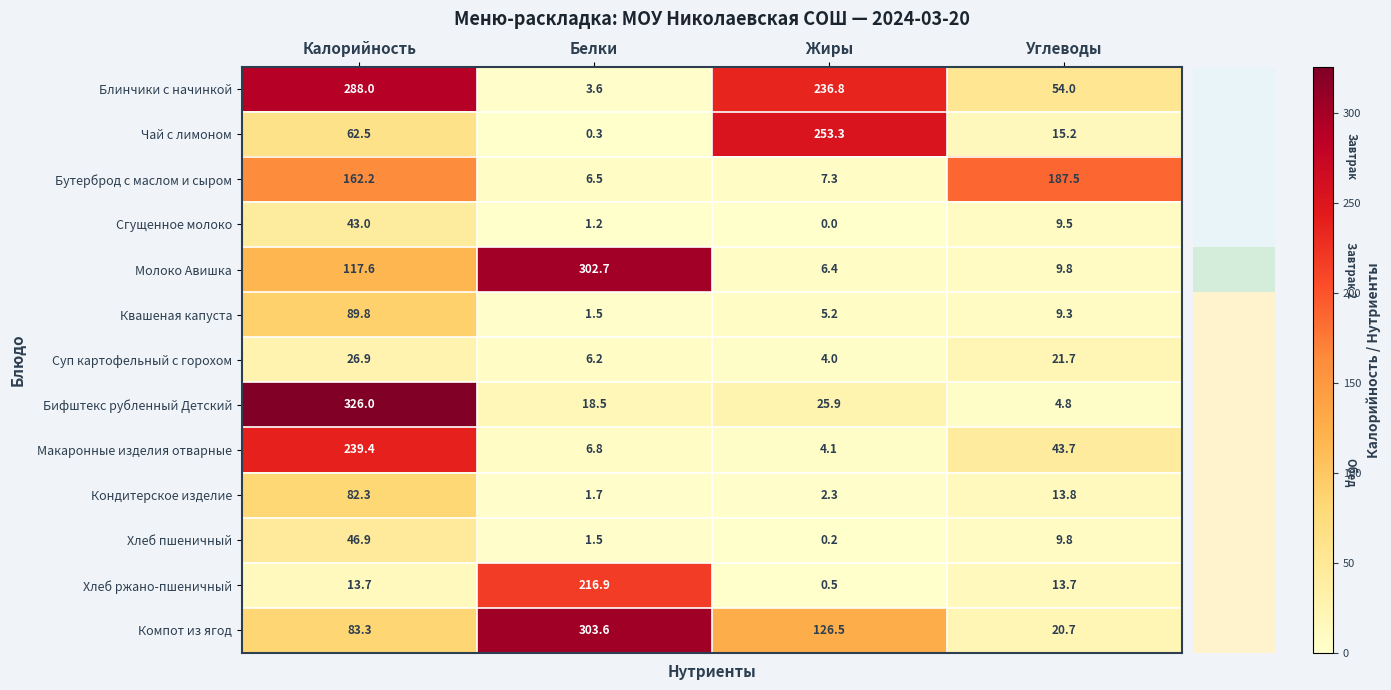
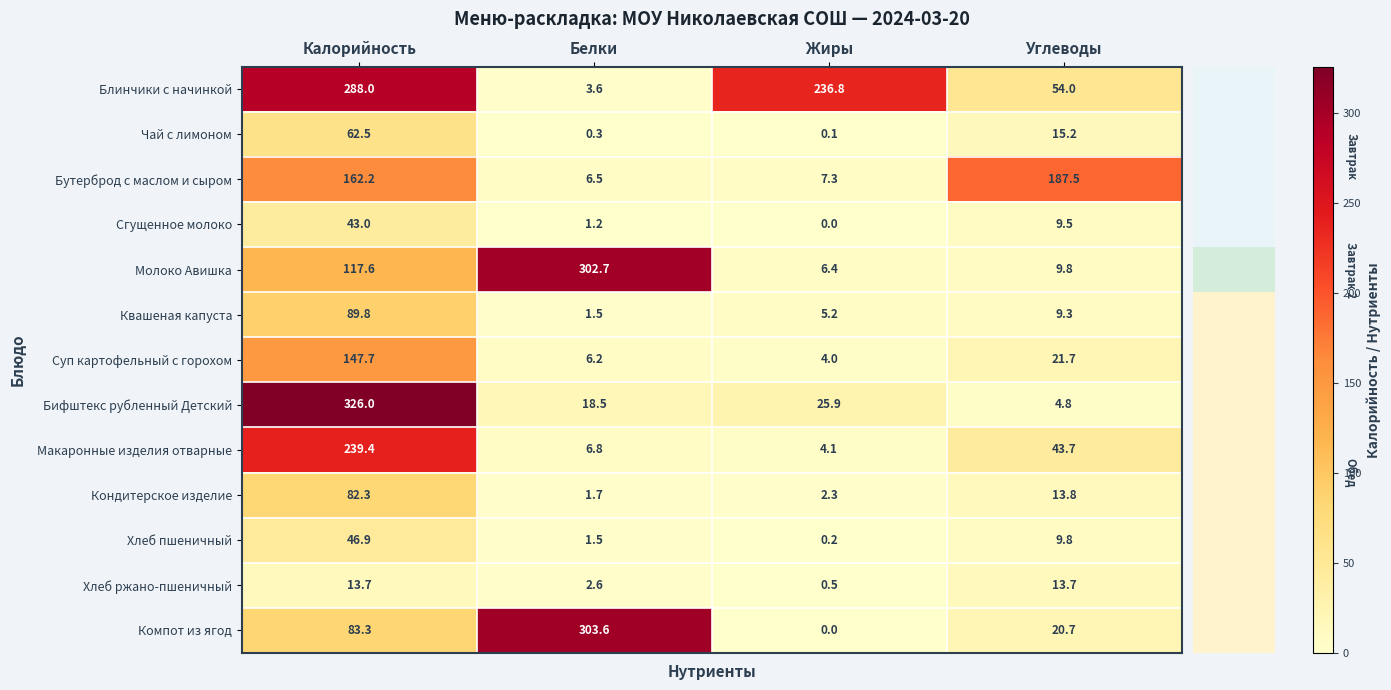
Чай с лимоном, Жиры: 253.3 -> 0.1
Суп картофельный с горохом, Калорийность: 26.9 -> 147.7
Хлеб ржано-пшеничный, Белки: 216.9 -> 2.6
Компот из ягод, Жиры: 126.5 -> 0.0
